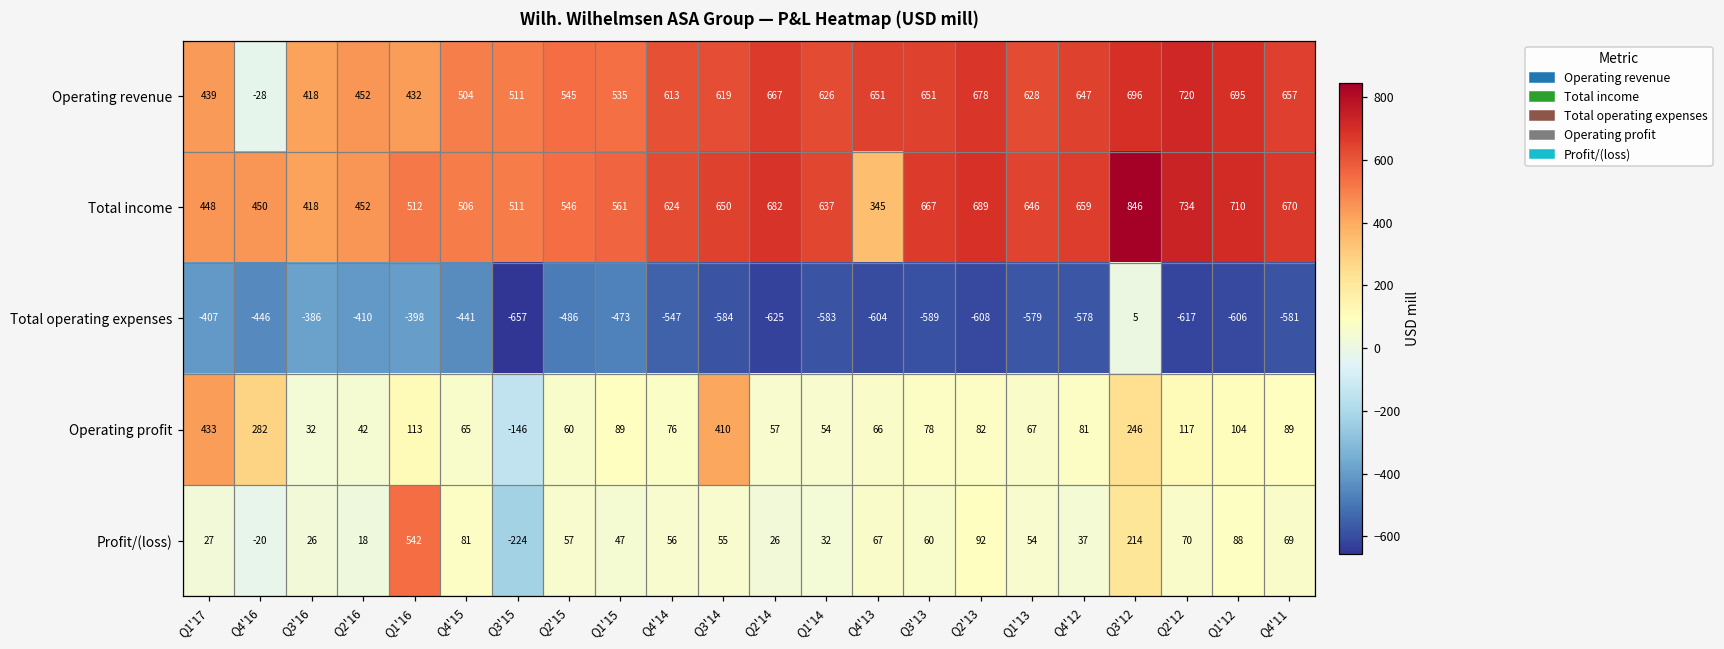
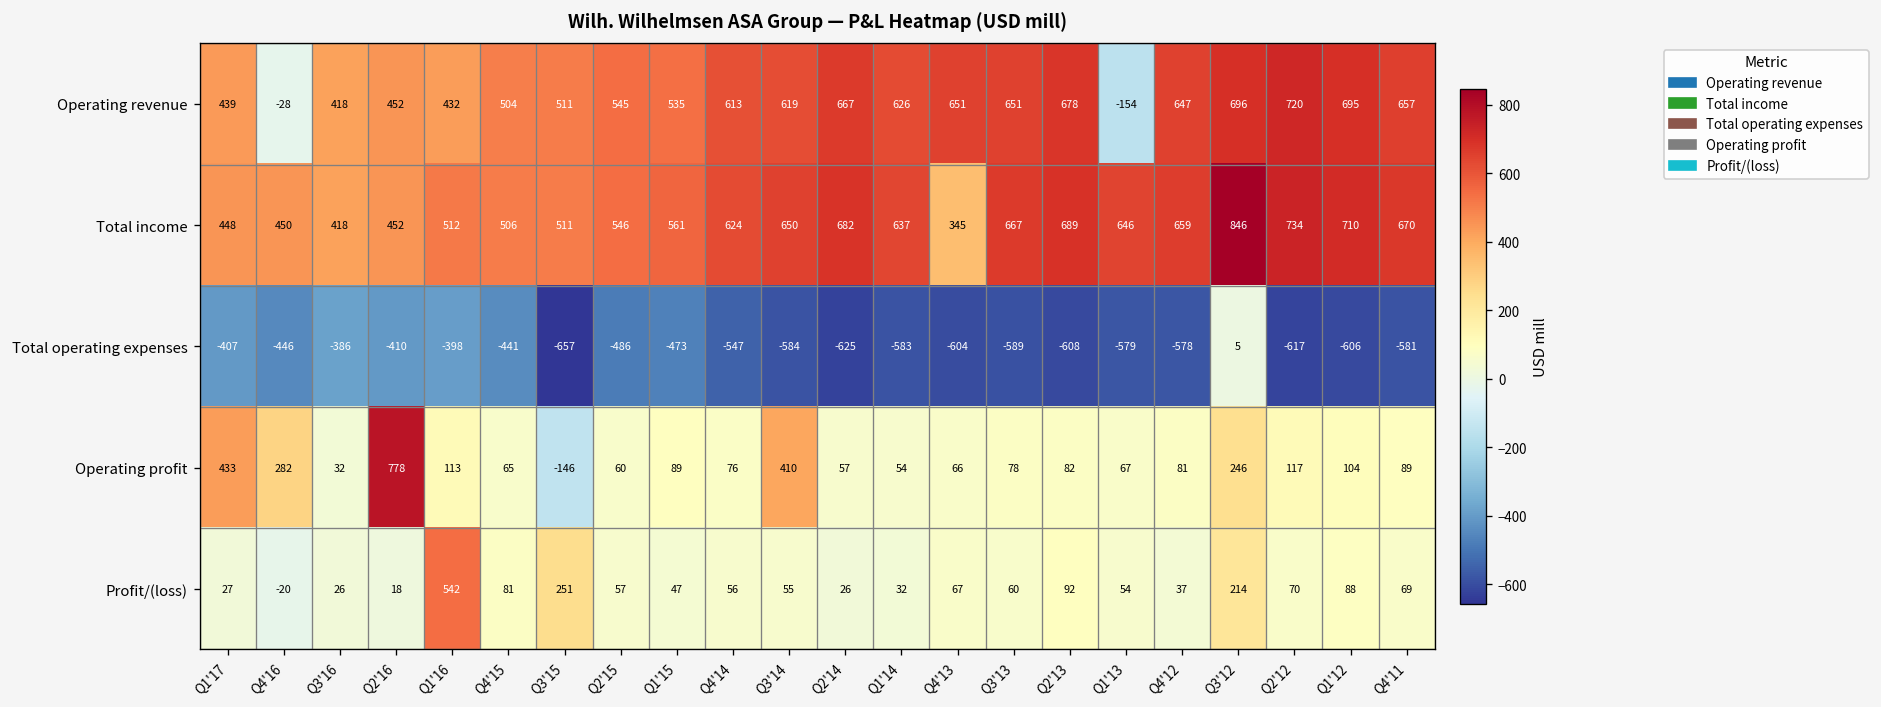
Operating revenue, Q1'13: 628 -> -154
Operating profit, Q2'16: 42 -> 778
Profit/(loss), Q3'15: -224 -> 251
